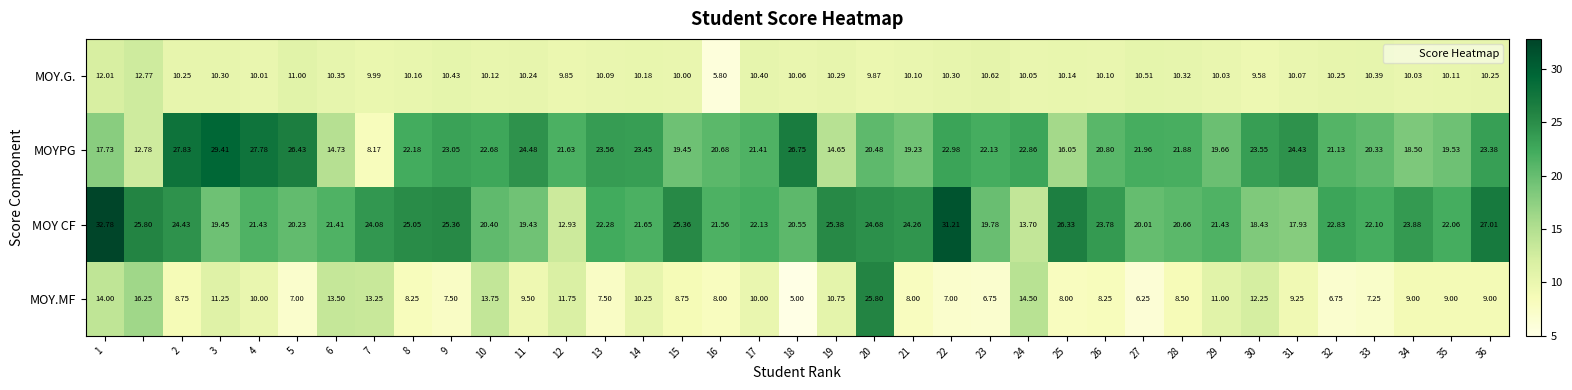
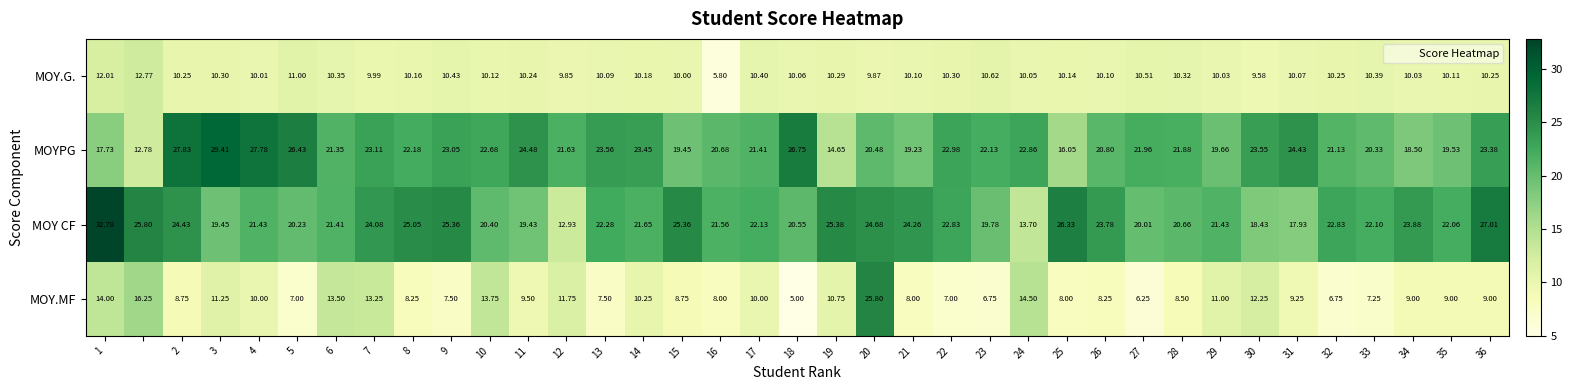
MOYPG, 6: 14.73 -> 21.35
MOYPG, 7: 8.17 -> 23.11
MOY CF, 22: 31.21 -> 22.83
